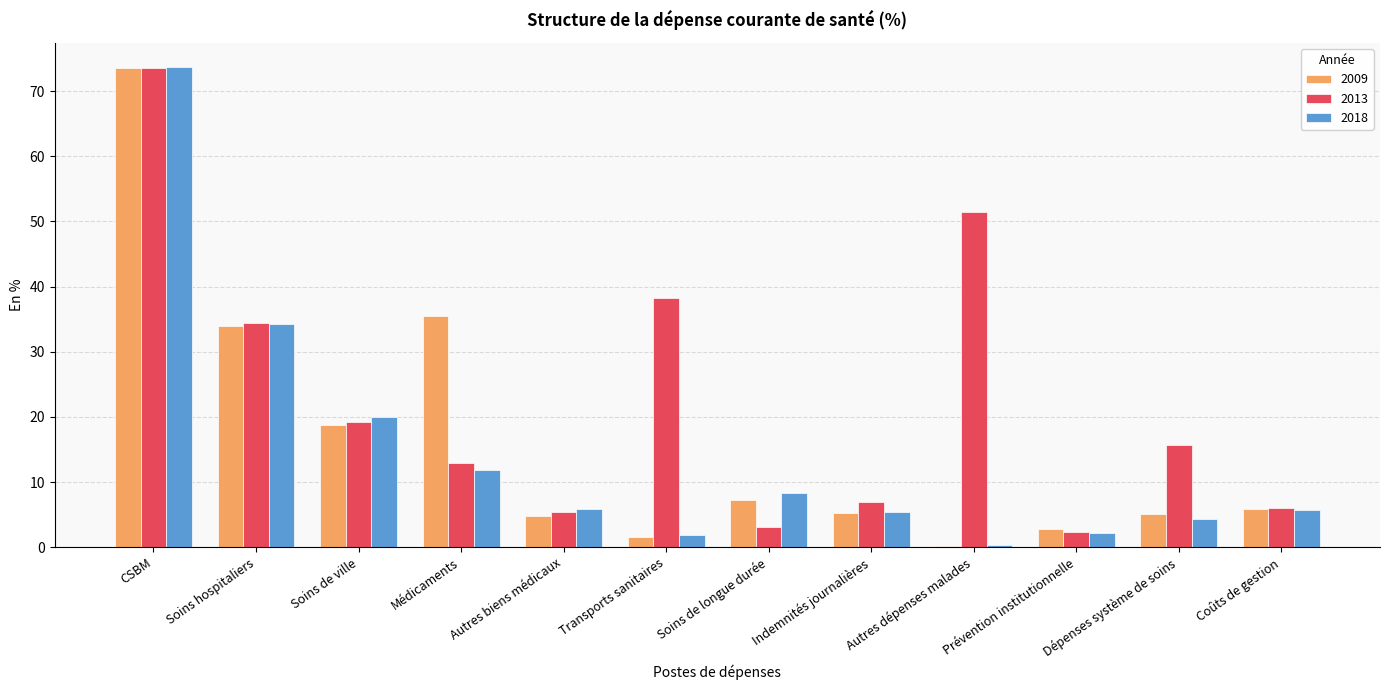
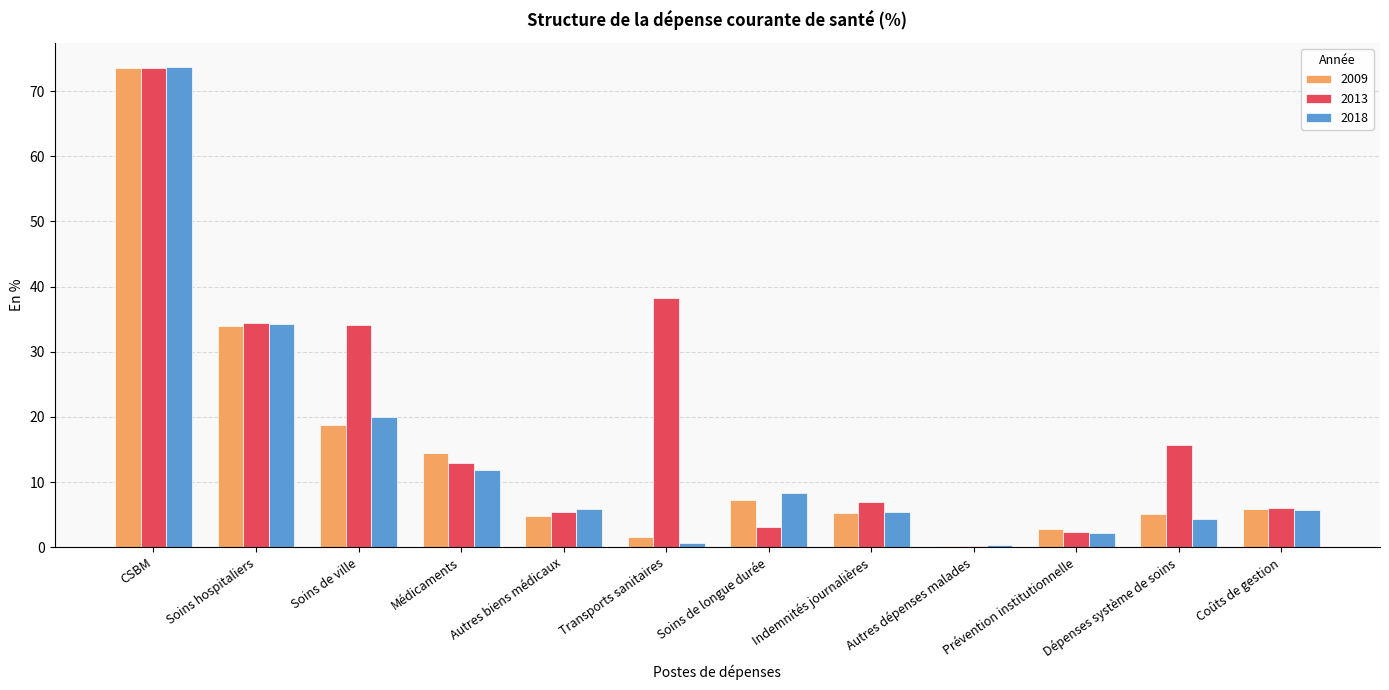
2013, Soins de ville: 19 -> 34
2009, Médicaments: 36 -> 14
2018, Transports sanitaires: 2 -> 1
2013, Autres dépenses malades: 51 -> 0
